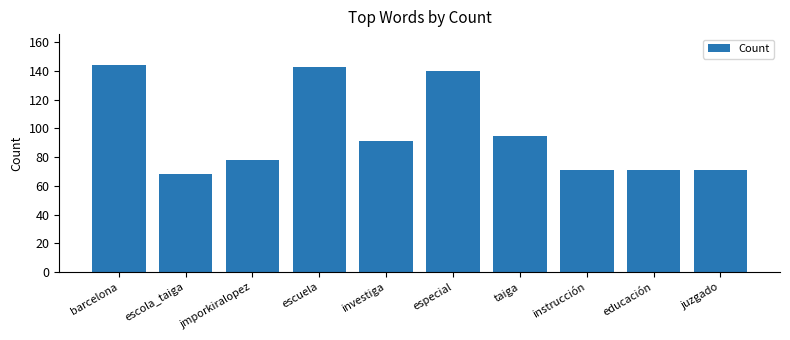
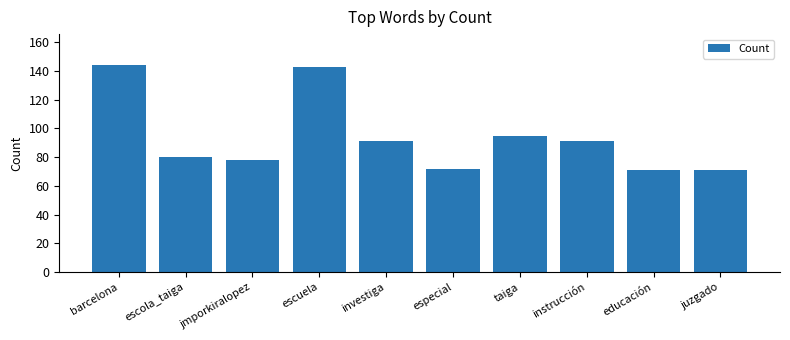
escola_taiga: 68 -> 80
especial: 140 -> 72
instrucción: 71 -> 91
